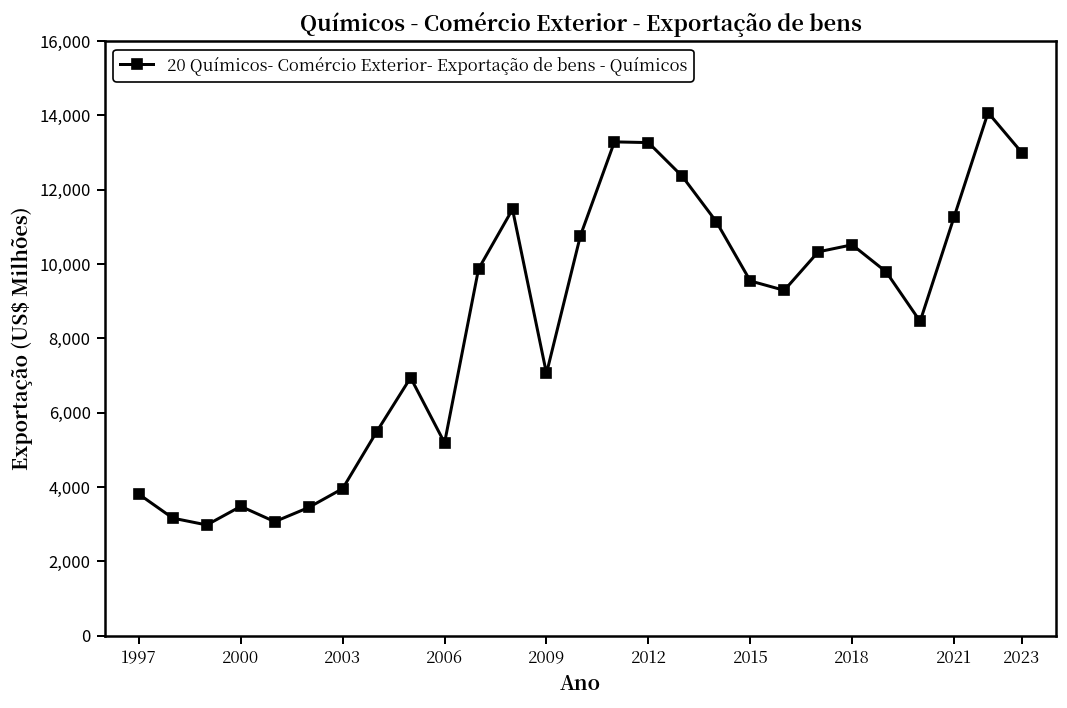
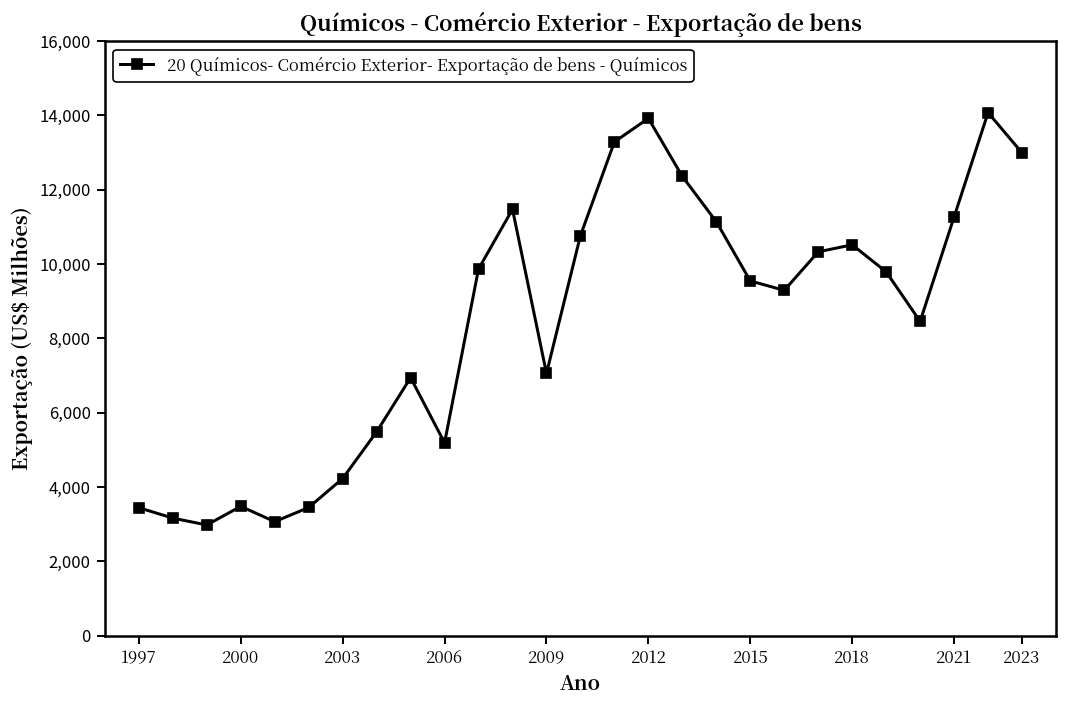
1997: 3,800 -> 3,400
2003: 4,000 -> 4,200
2012: 13,300 -> 13,900
